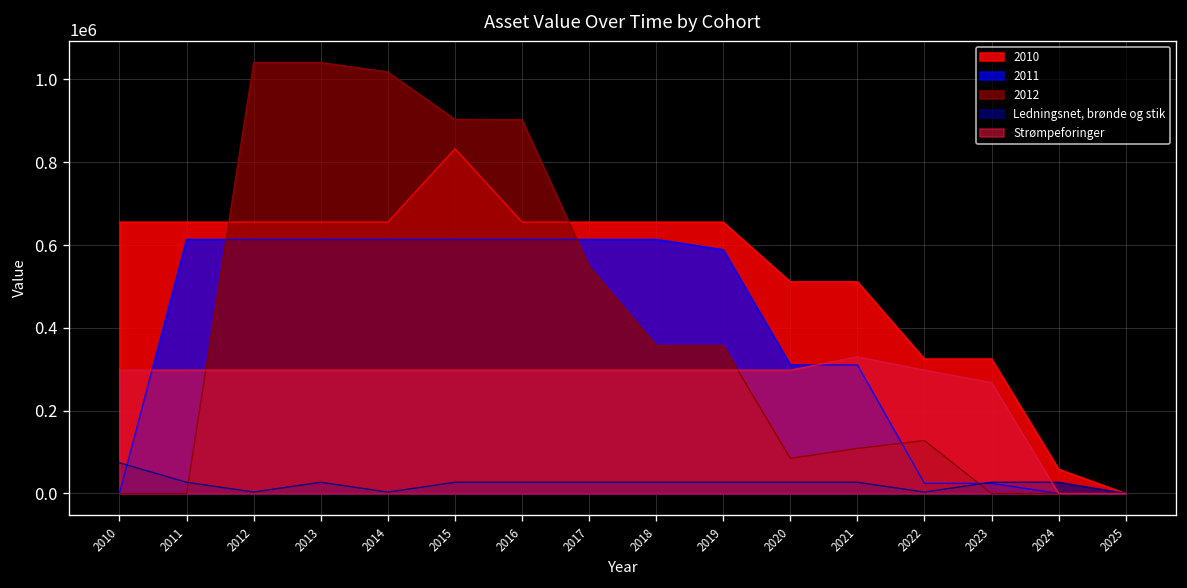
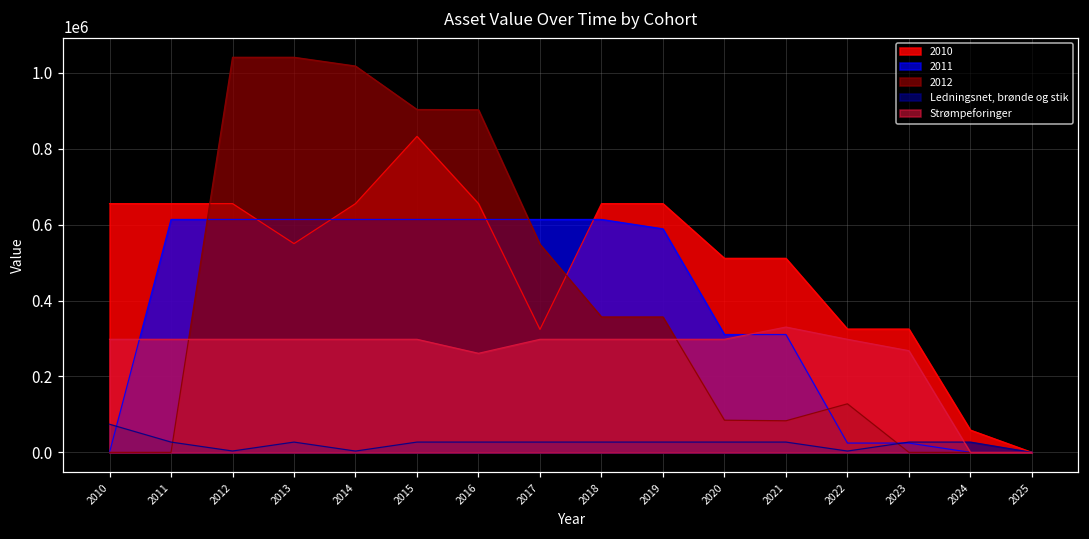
2010, 2013: 660000 -> 550000
Strømpeforinger, 2016: 300000 -> 260000
2010, 2017: 660000 -> 320000
2012, 2021: 110000 -> 80000
